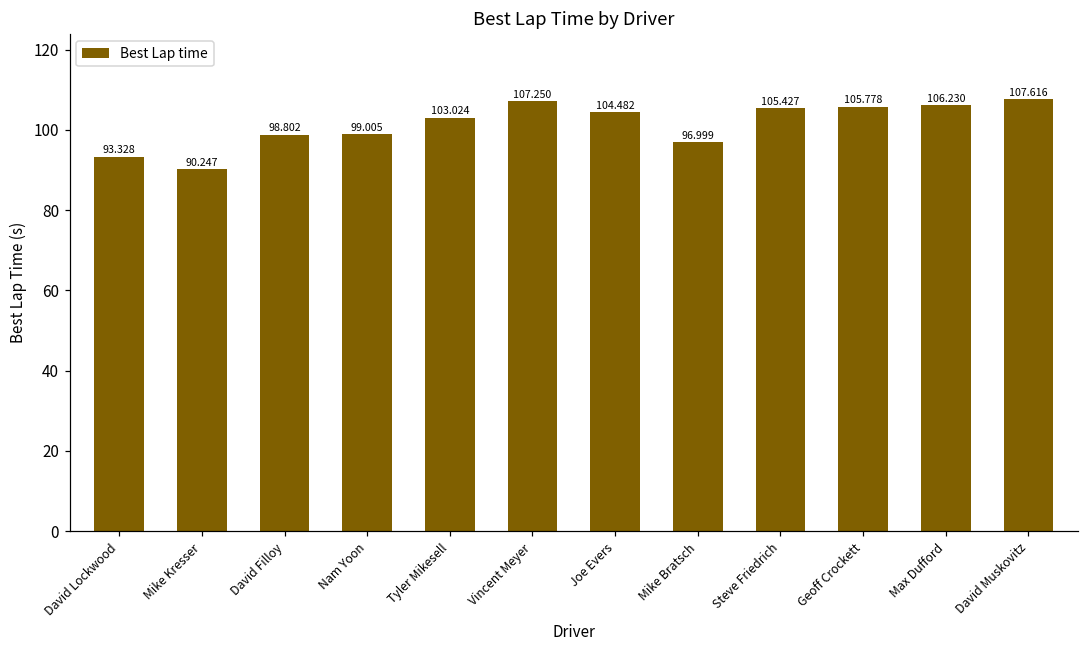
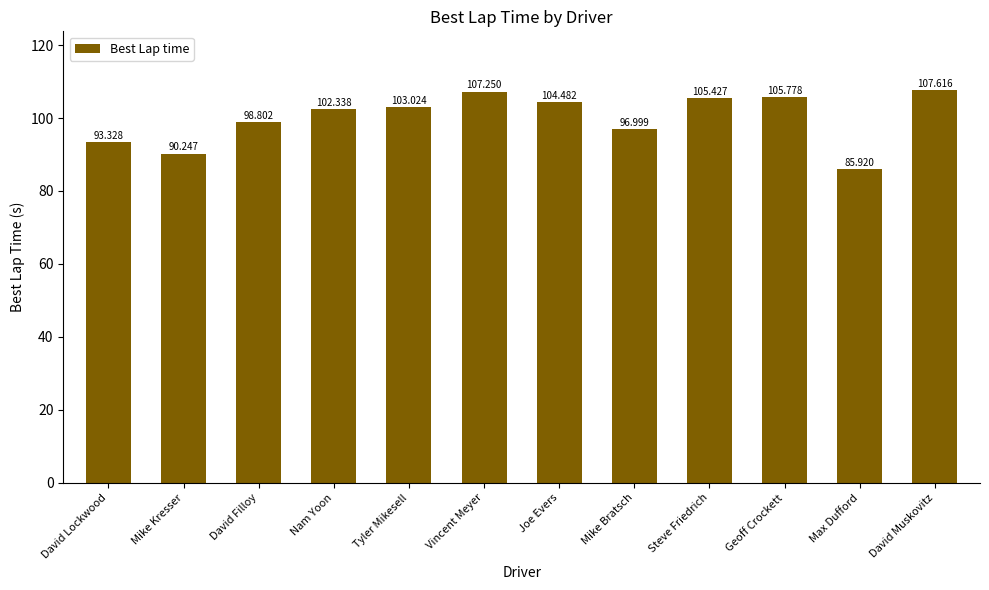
Nam Yoon: 99.005 -> 102.338
Max Dufford: 106.230 -> 85.920
